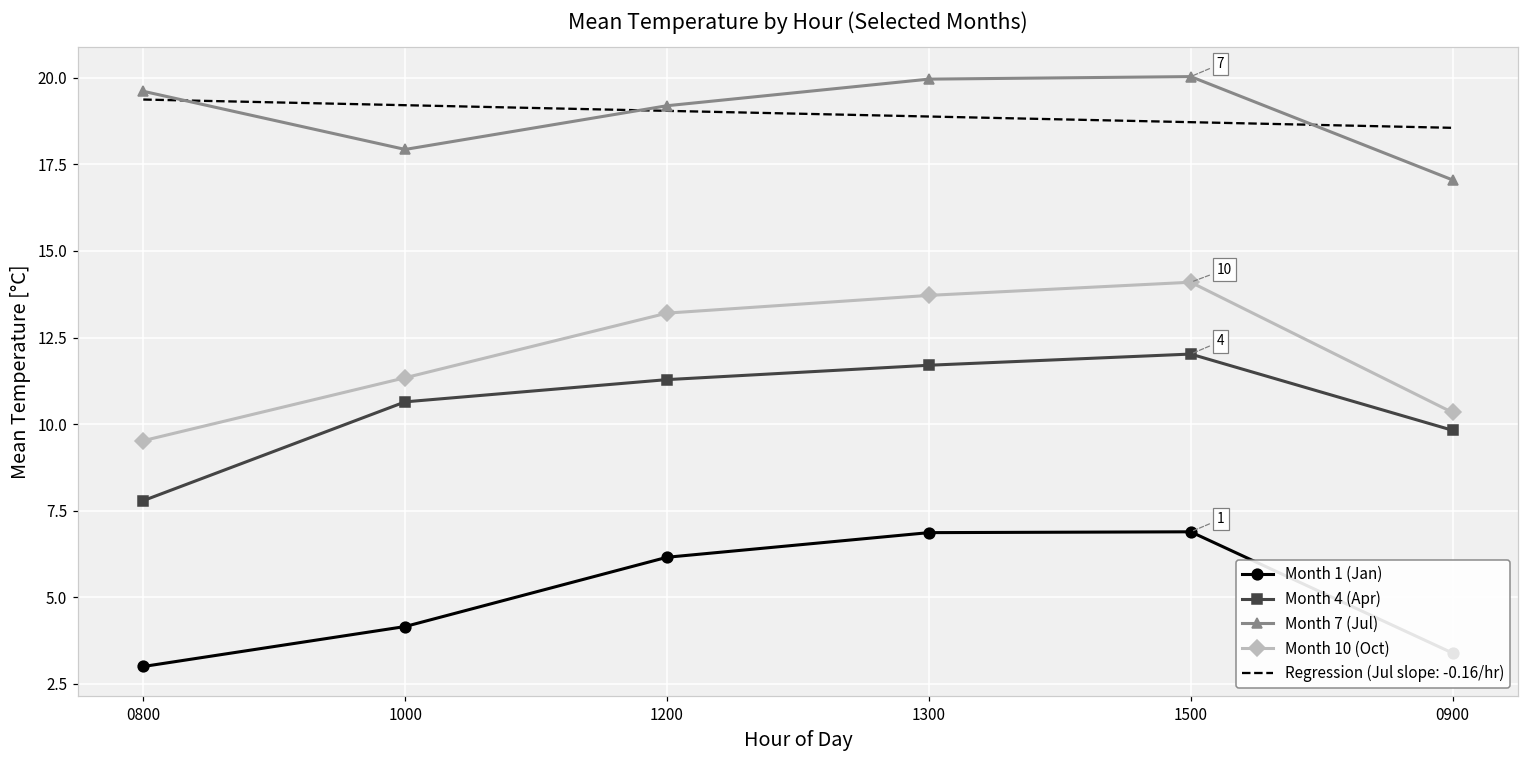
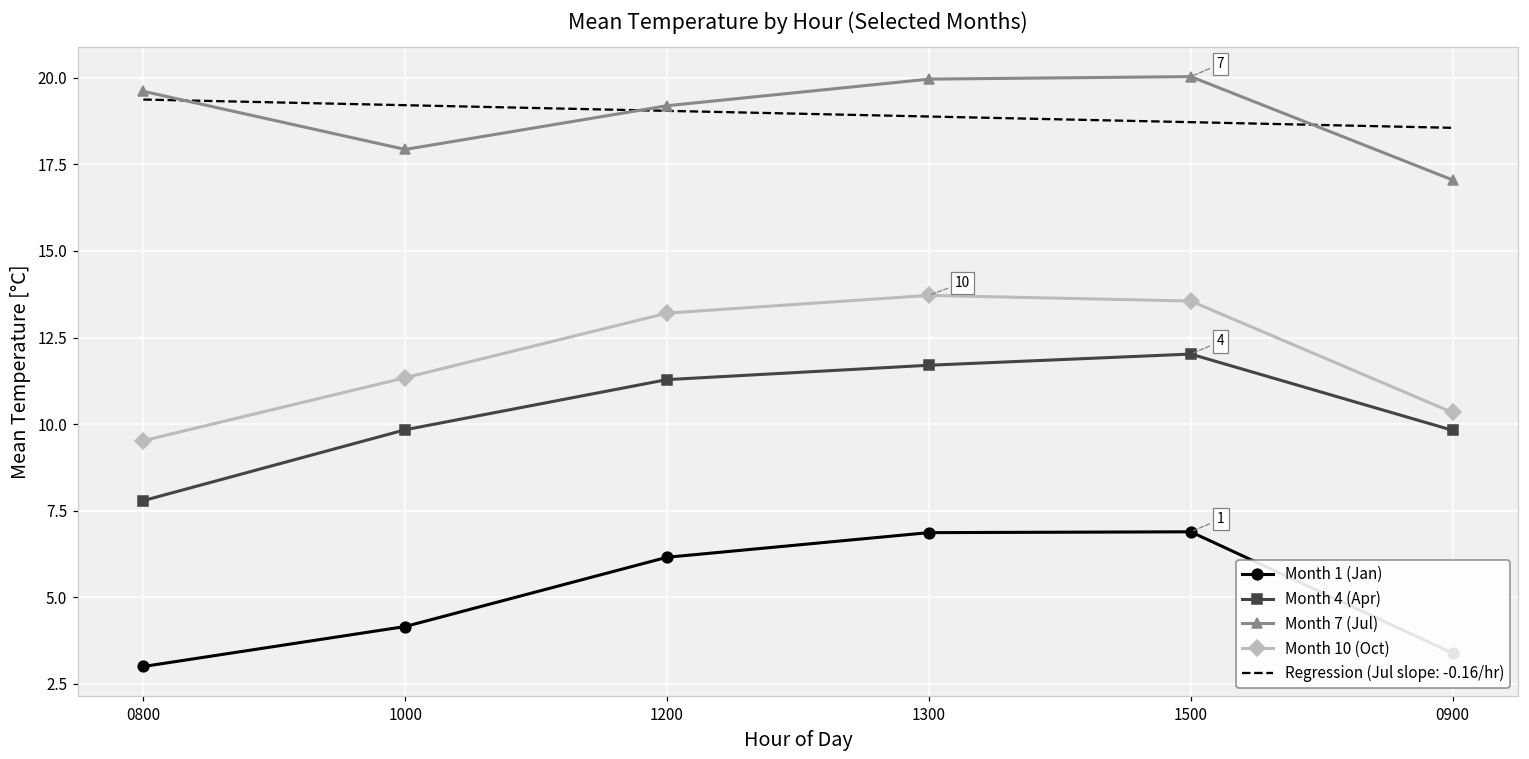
Month 4 (Apr), 1000: 10.6 -> 9.8
Month 10 (Oct), 1500: 14.1 -> 13.6
